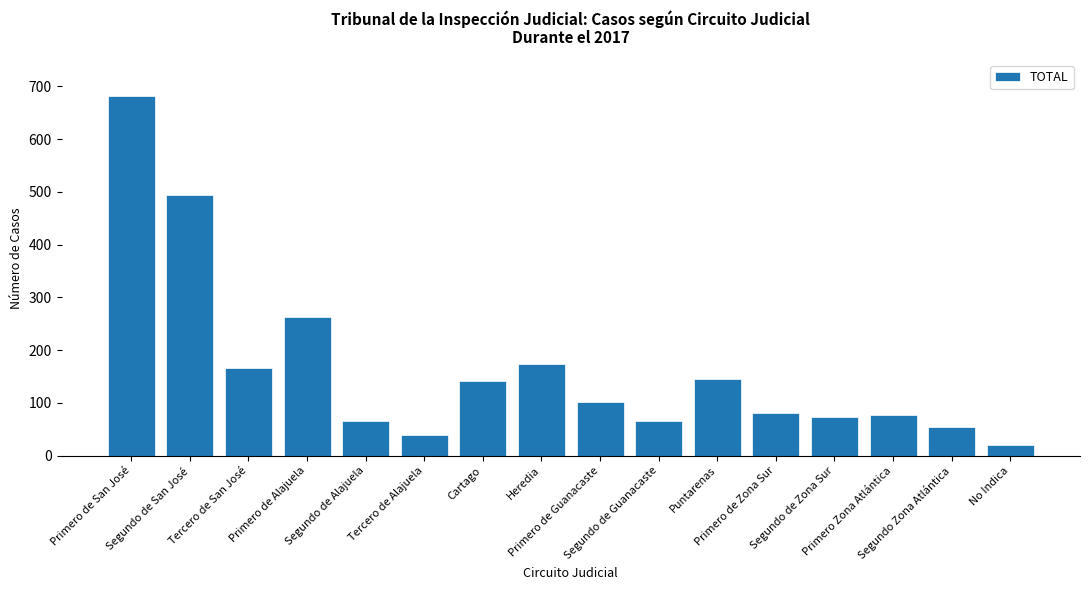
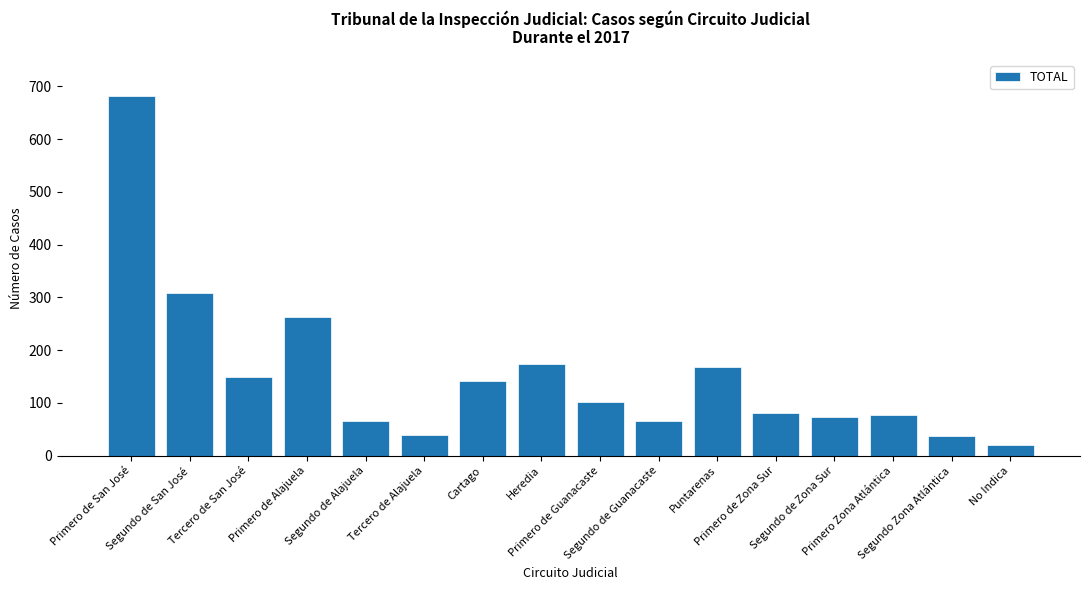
Segundo de San José: 500 -> 310
Tercero de San José: 170 -> 150
Puntarenas: 150 -> 170
Segundo Zona Atlántica: 50 -> 40
